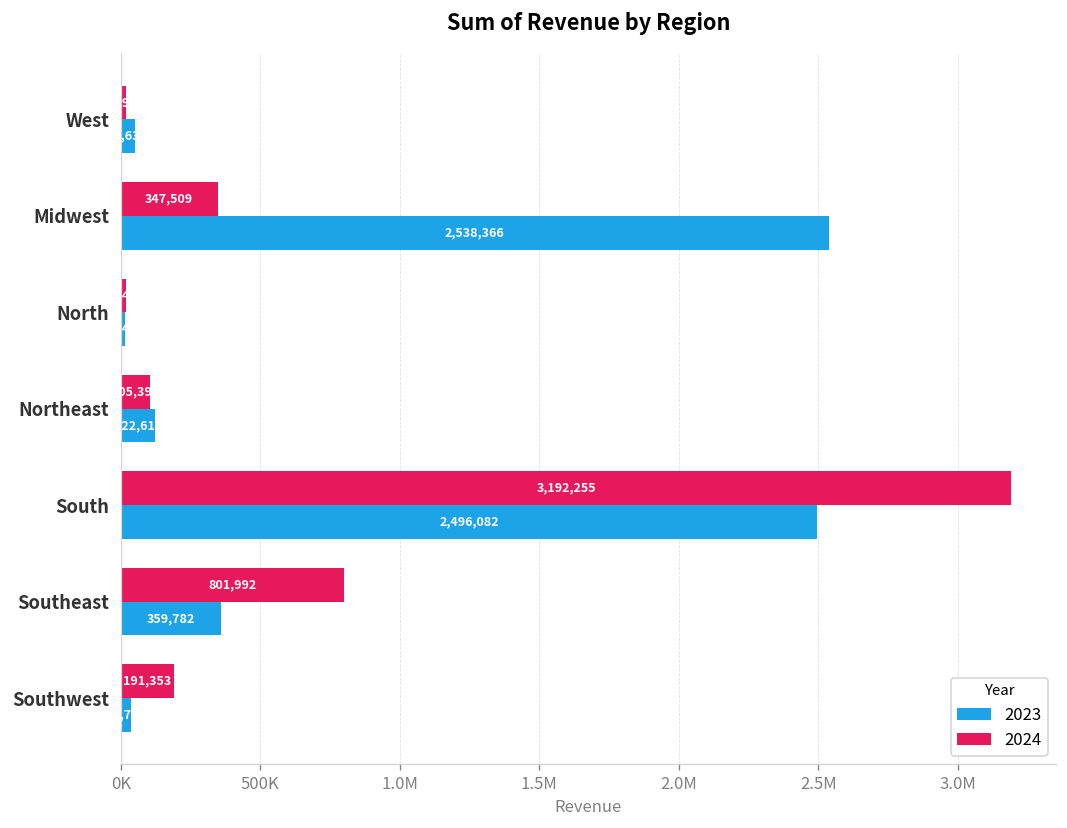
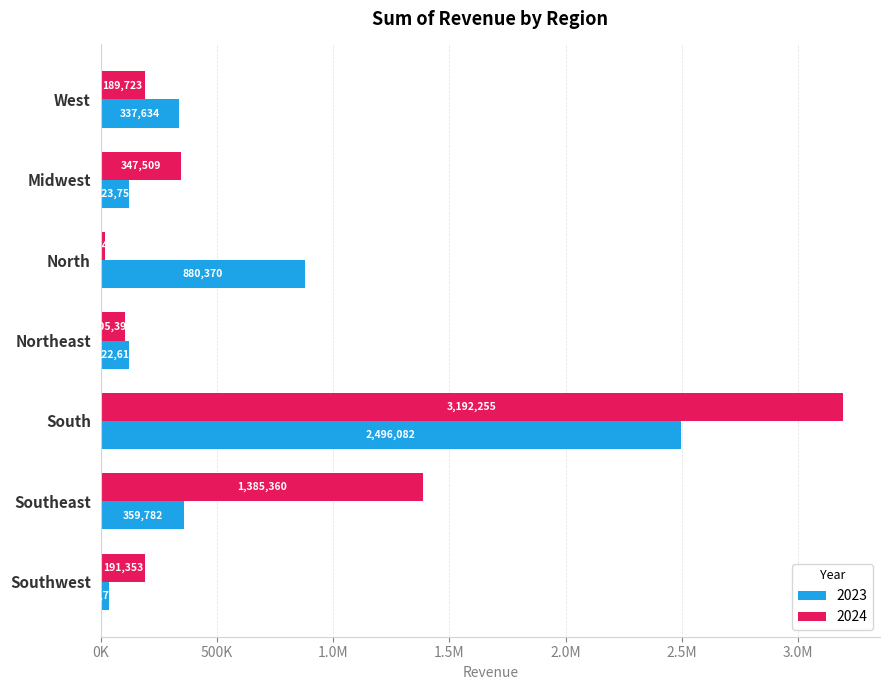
2024, West: 20000 -> 190000
2023, West: 50000 -> 340000
2023, Midwest: 2,538,366 -> 123,757
2023, North: 20000 -> 880000
2024, Southeast: 801,992 -> 1,385,360
